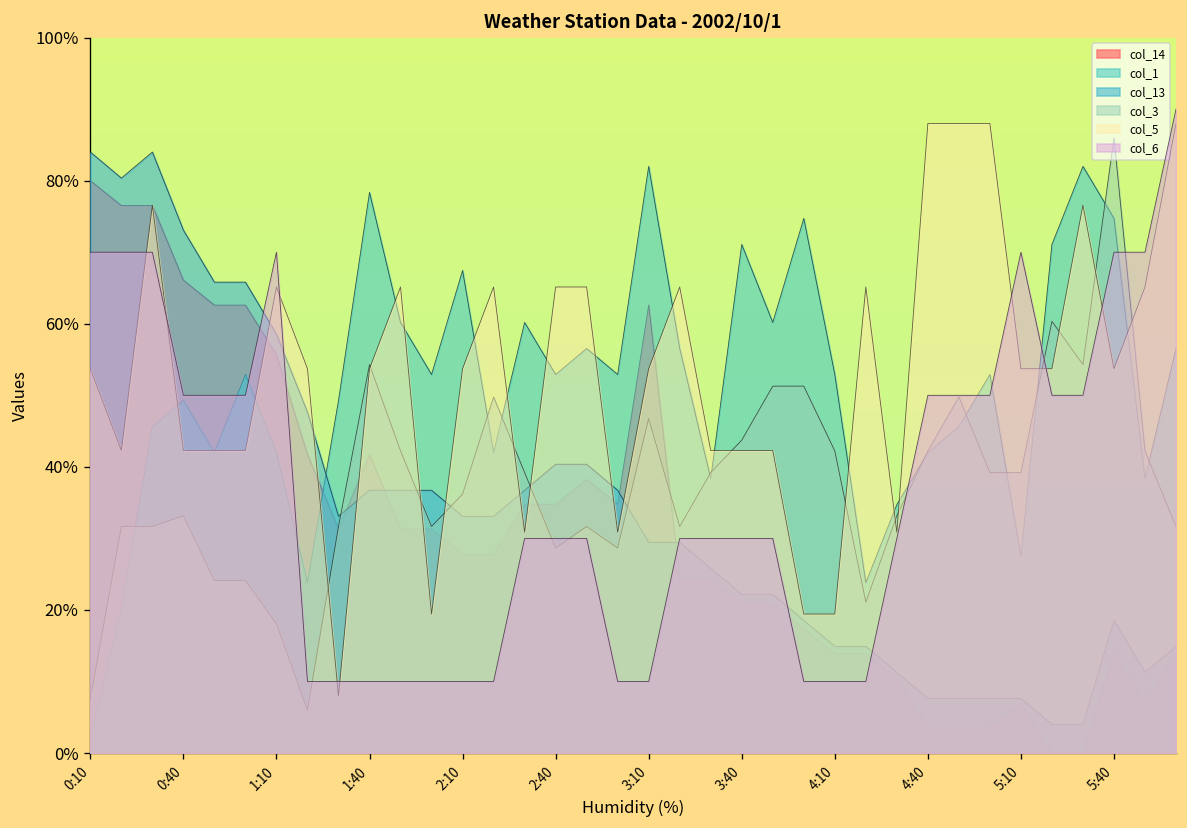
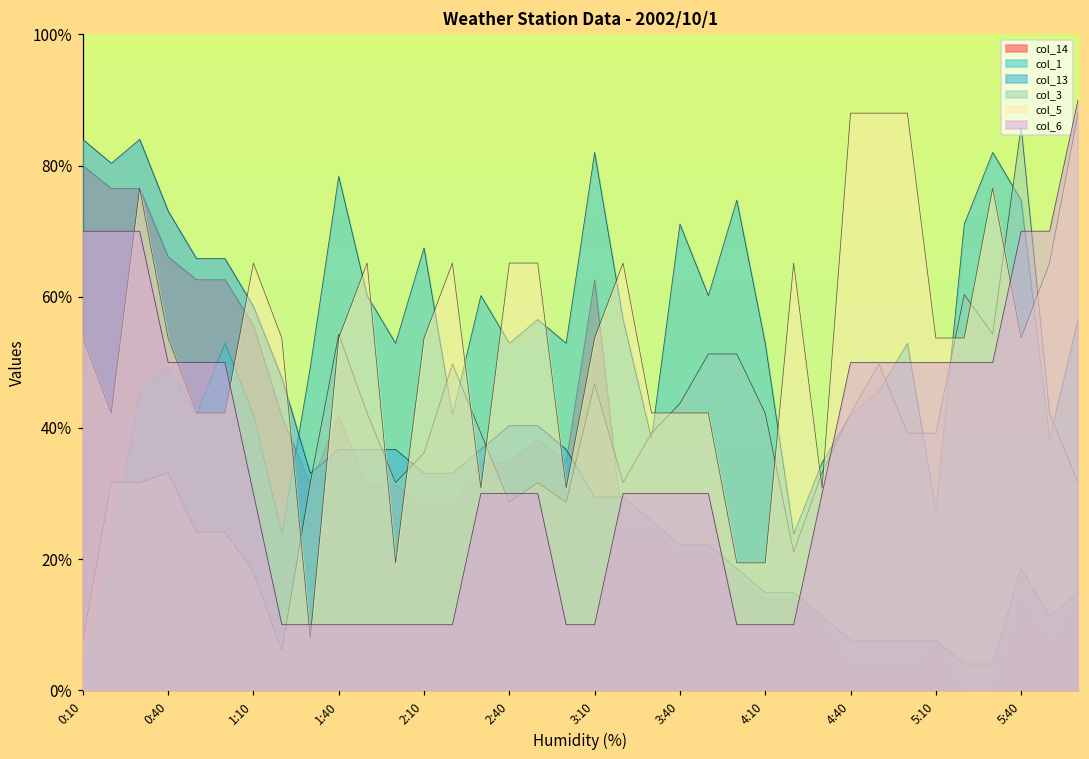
col_5, 0:40: 42% -> 54%
col_6, 1:10: 70% -> 30%
col_6, 5:10: 70% -> 50%
